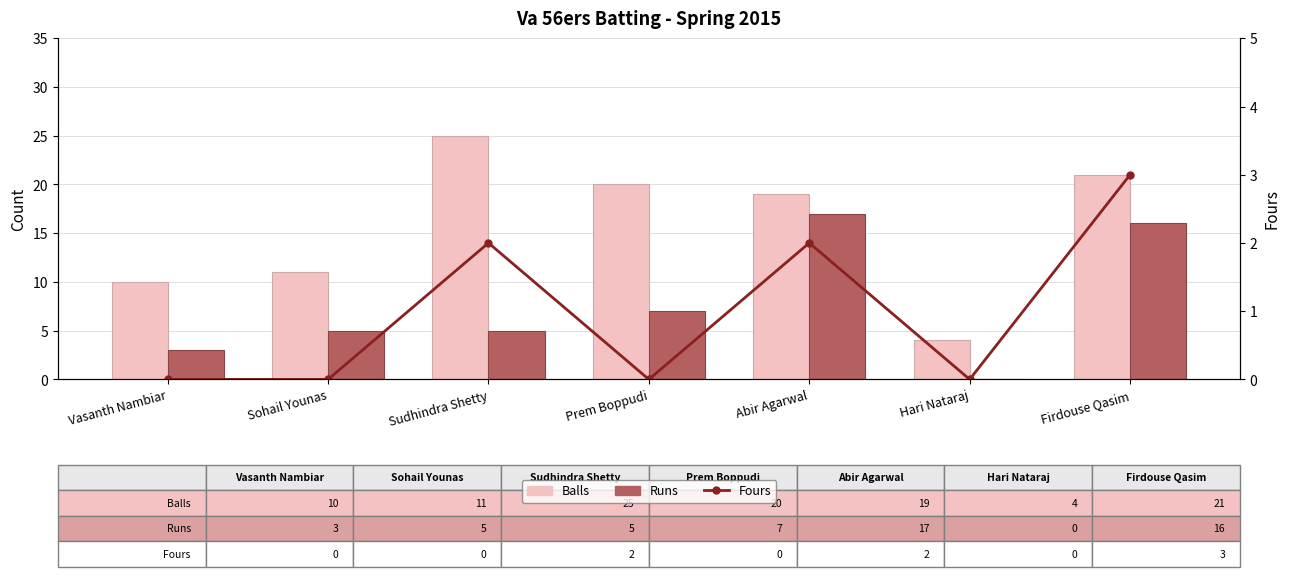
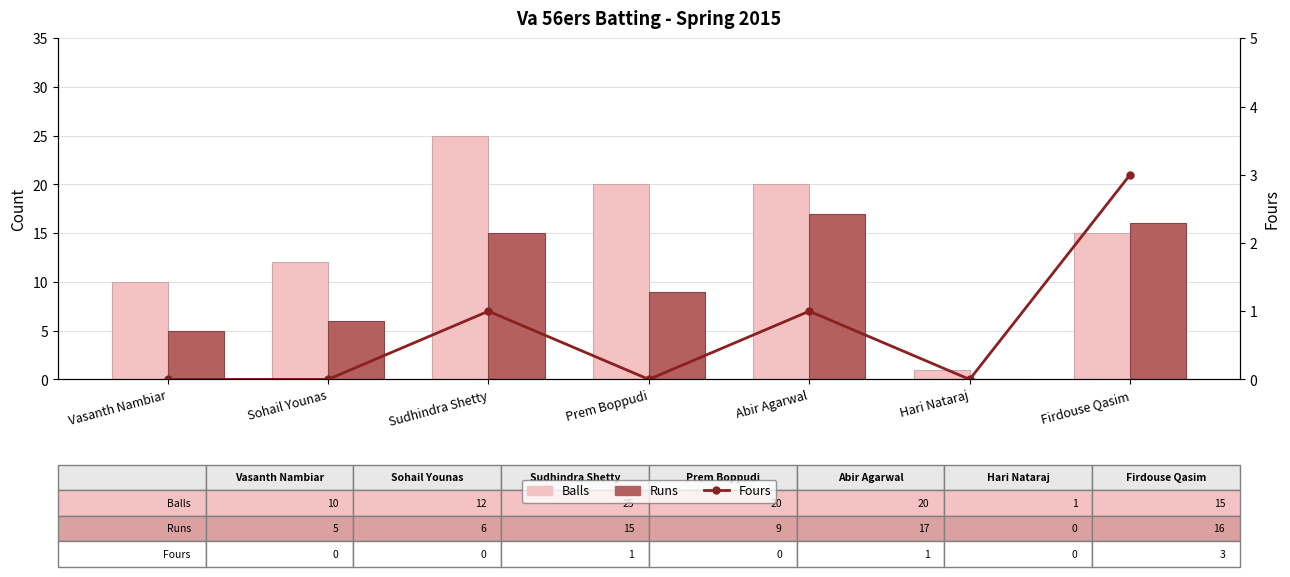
Runs, Vasanth Nambiar: 3 -> 5
Balls, Sohail Younas: 11 -> 12
Runs, Sohail Younas: 5 -> 6
Runs, Sudhindra Shetty: 5 -> 15
Runs, Prem Boppudi: 7 -> 9
Balls, Abir Agarwal: 19 -> 20
Balls, Hari Nataraj: 4 -> 1
Balls, Firdouse Qasim: 21 -> 15
Fours, Sudhindra Shetty: 2 -> 1
Fours, Abir Agarwal: 2 -> 1
